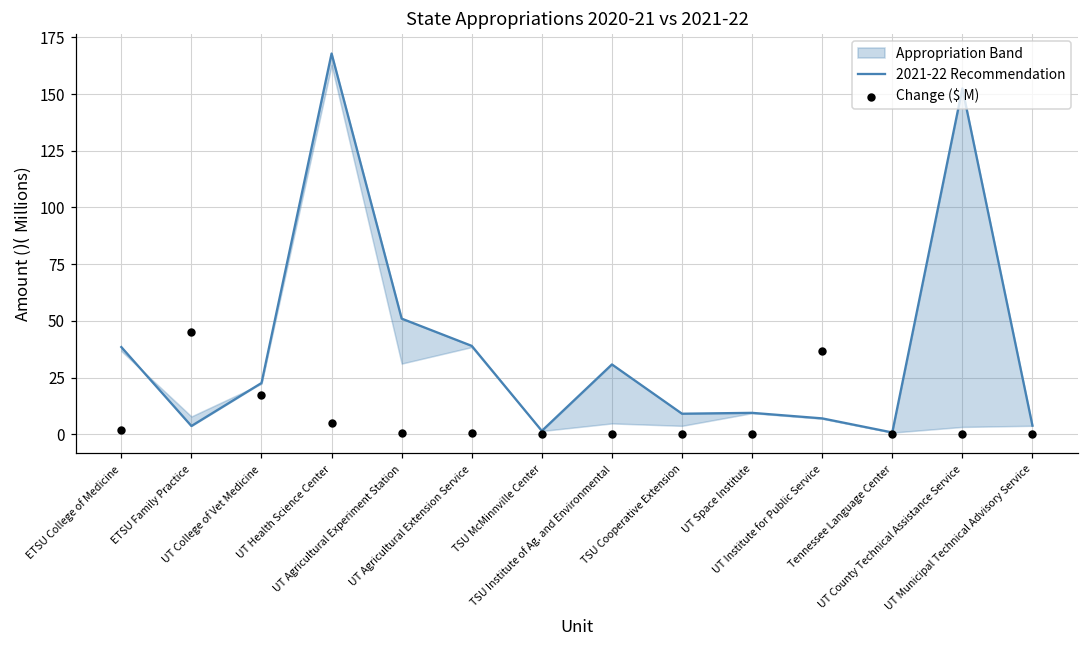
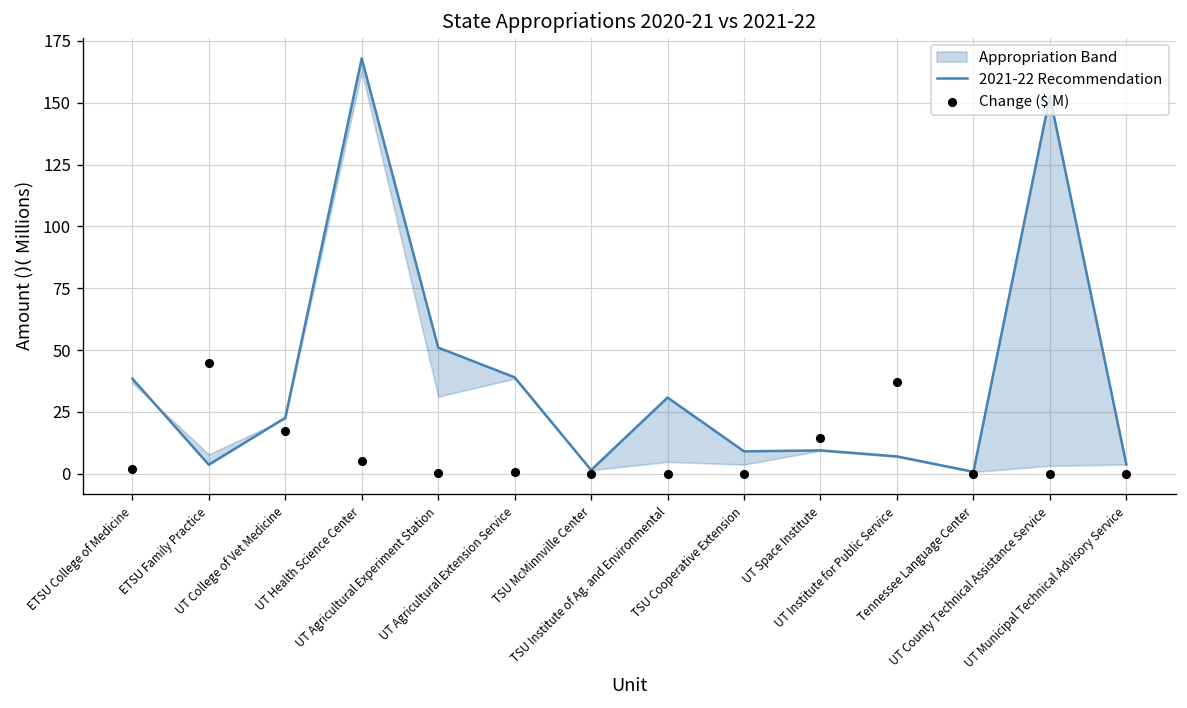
Change ($ M), UT Space Institute: 0 -> 15
